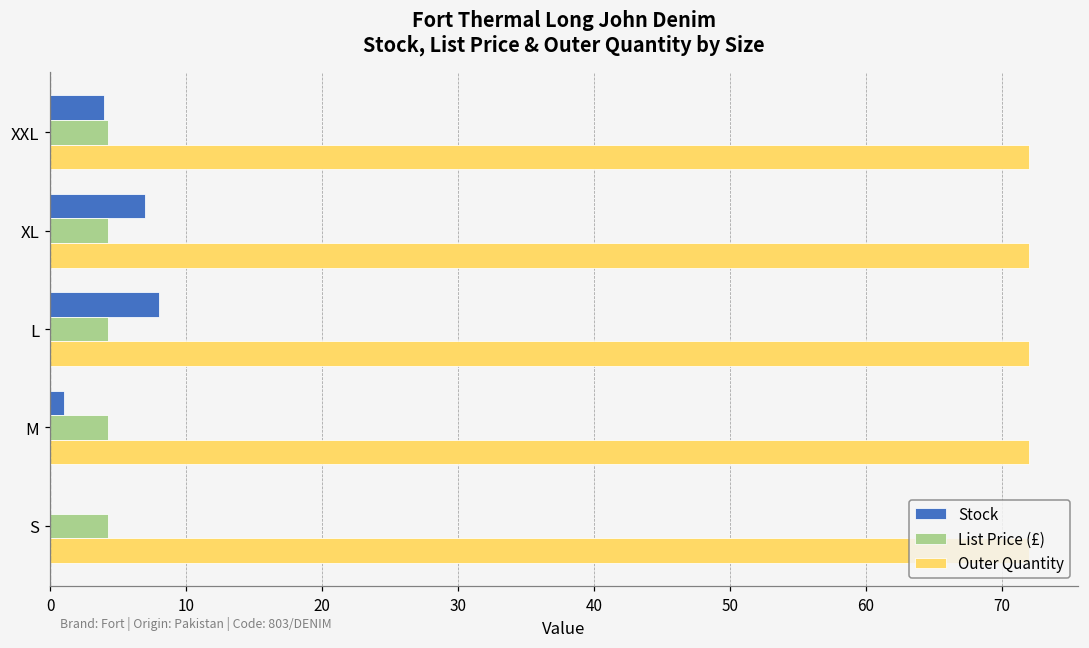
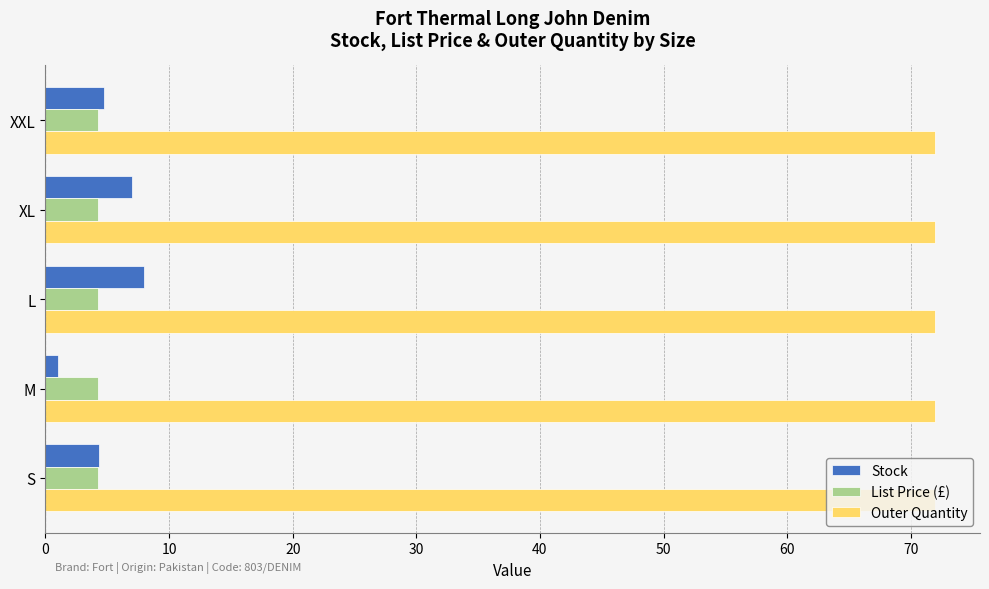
Stock, XXL: 4.0 -> 4.7
Stock, S: 0.0 -> 4.3
